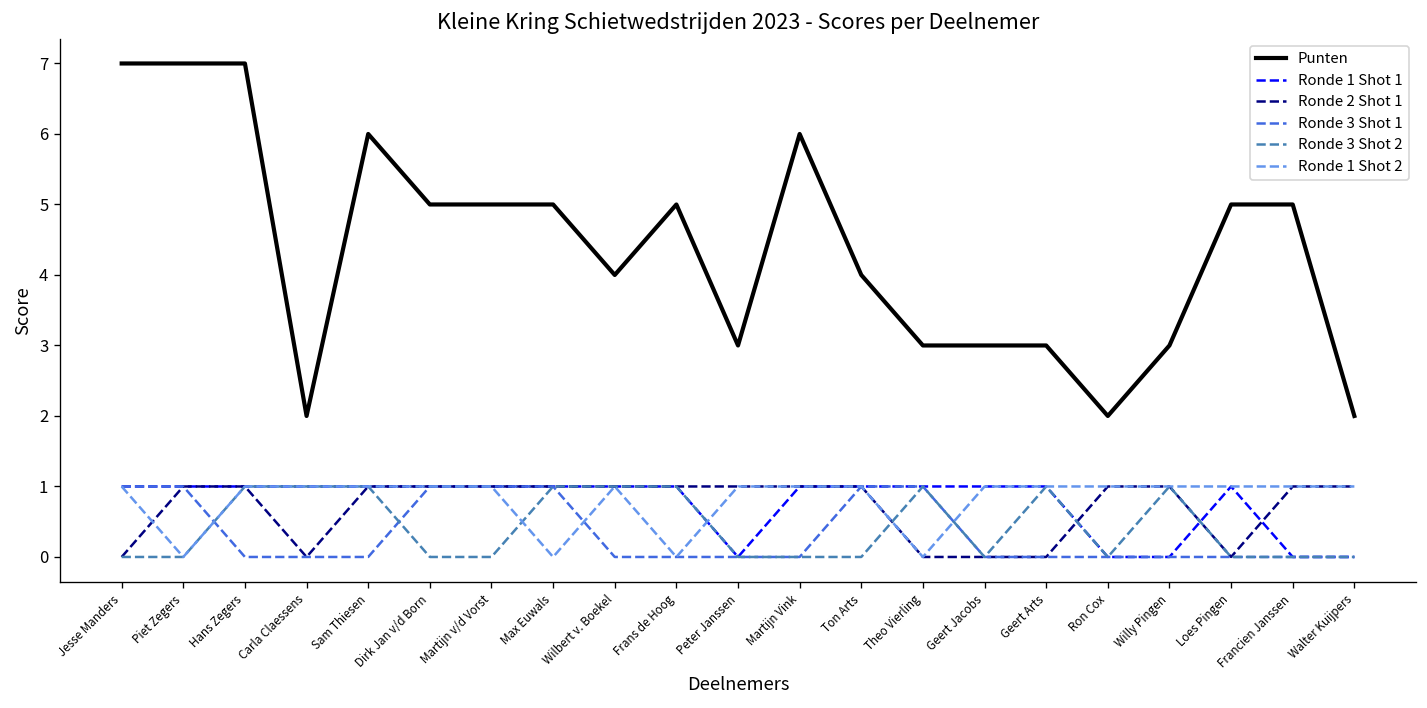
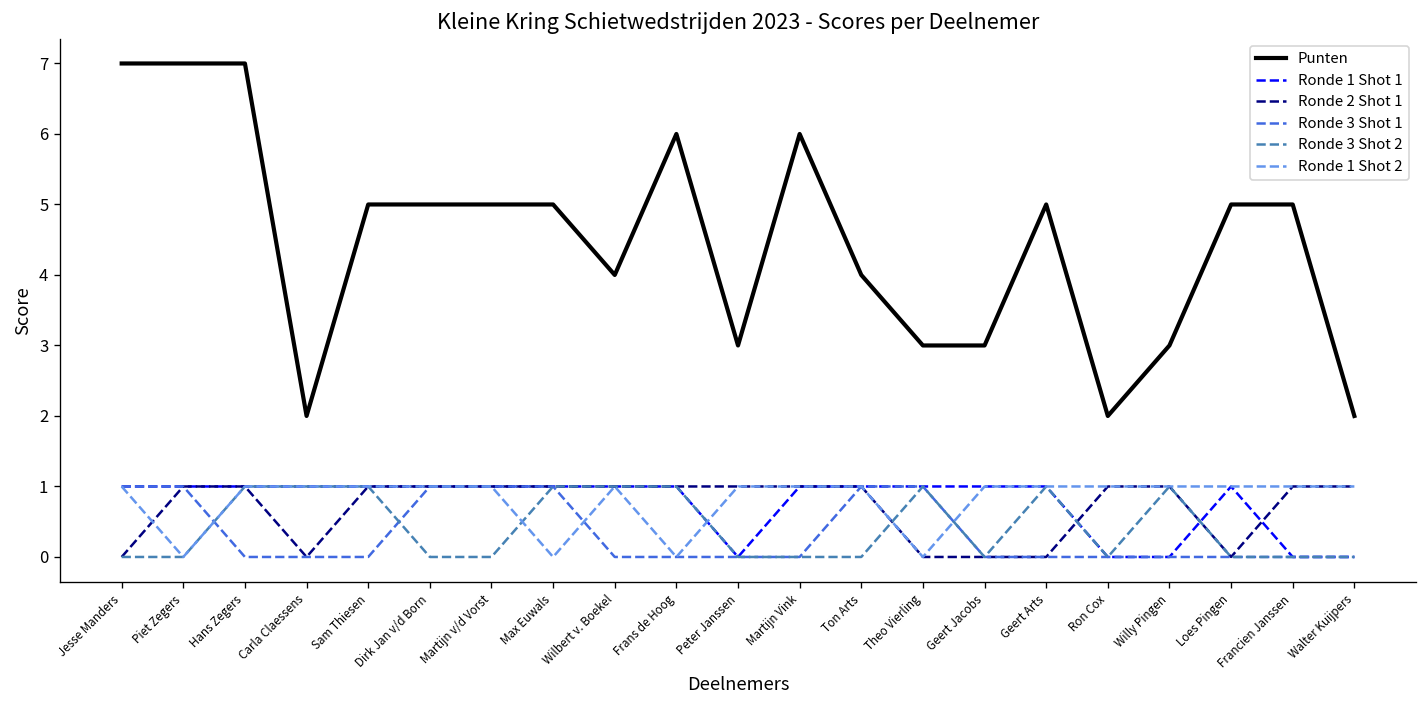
Punten, Sam Thiesen: 6 -> 5
Punten, Frans de Hoog: 5 -> 6
Punten, Geert Arts: 3 -> 5
